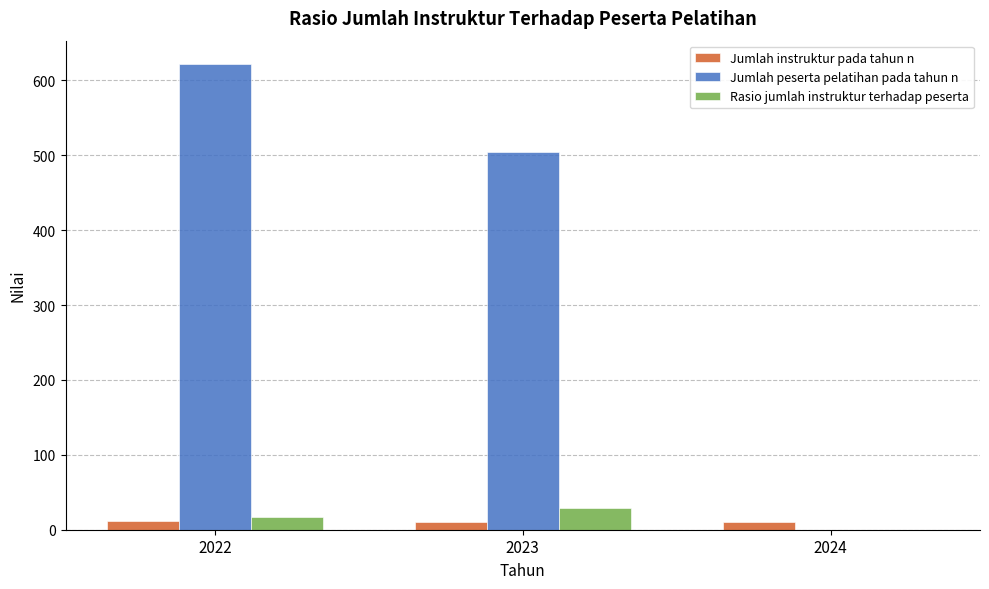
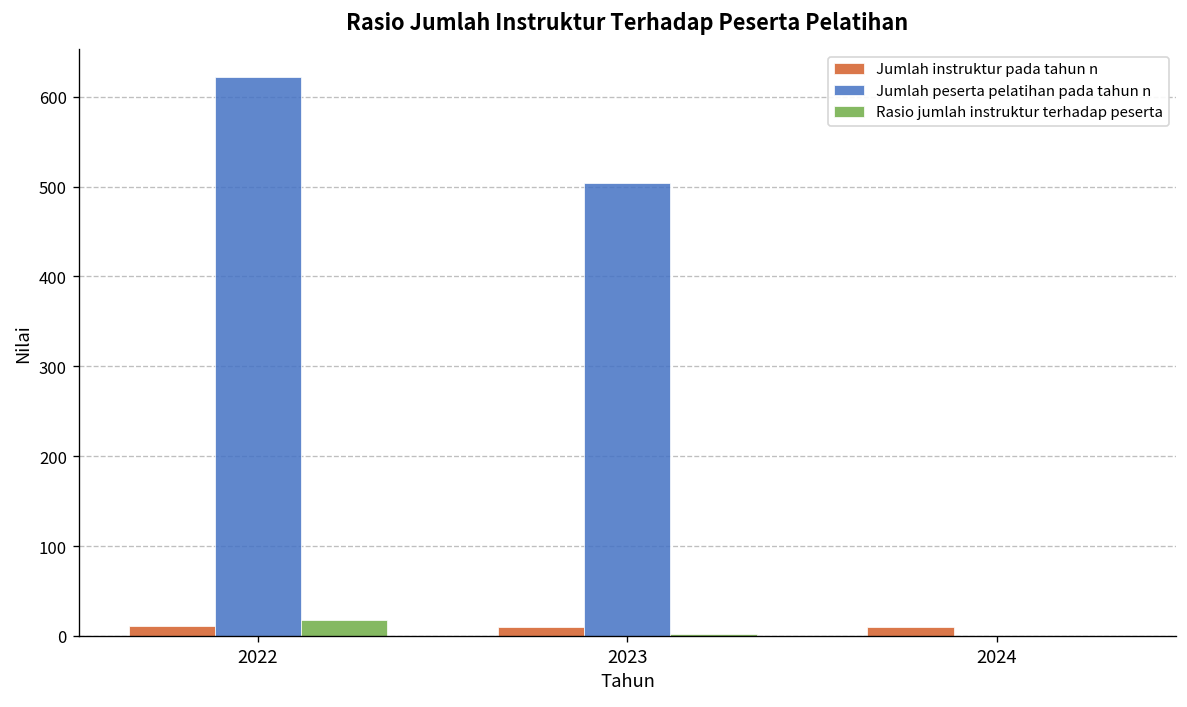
Rasio jumlah instruktur terhadap peserta, 2023: 30 -> 0
